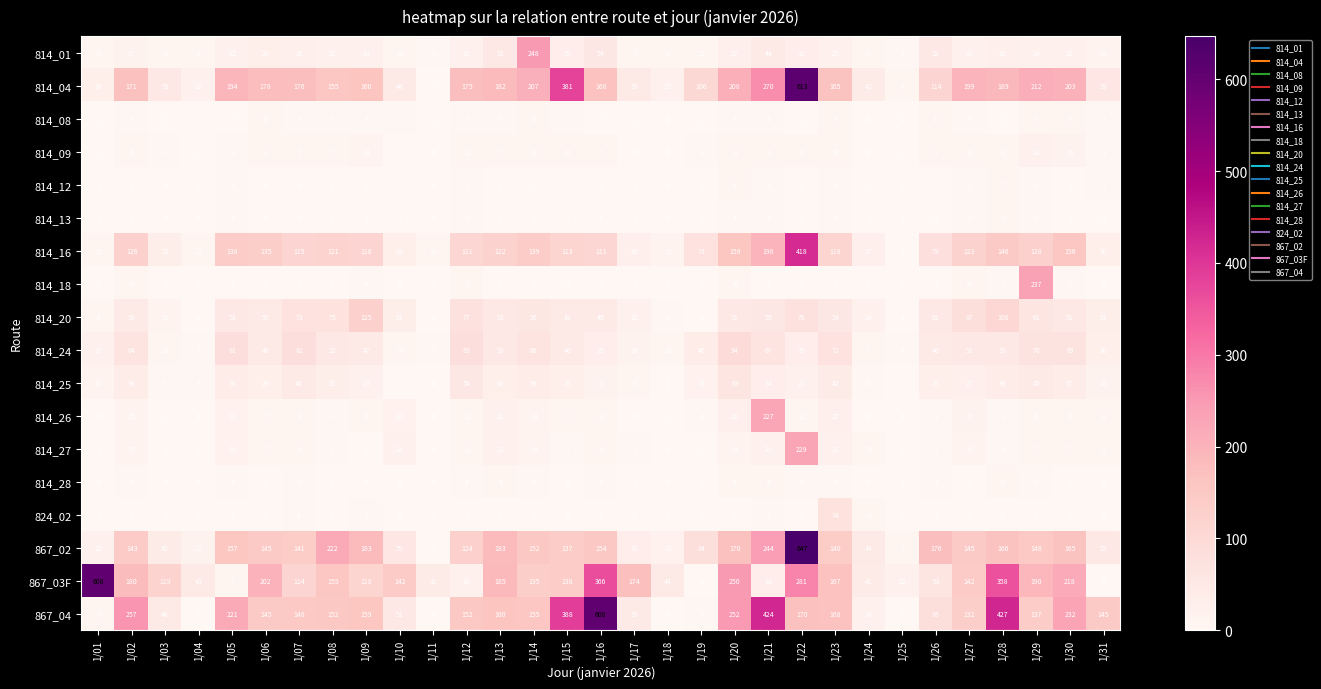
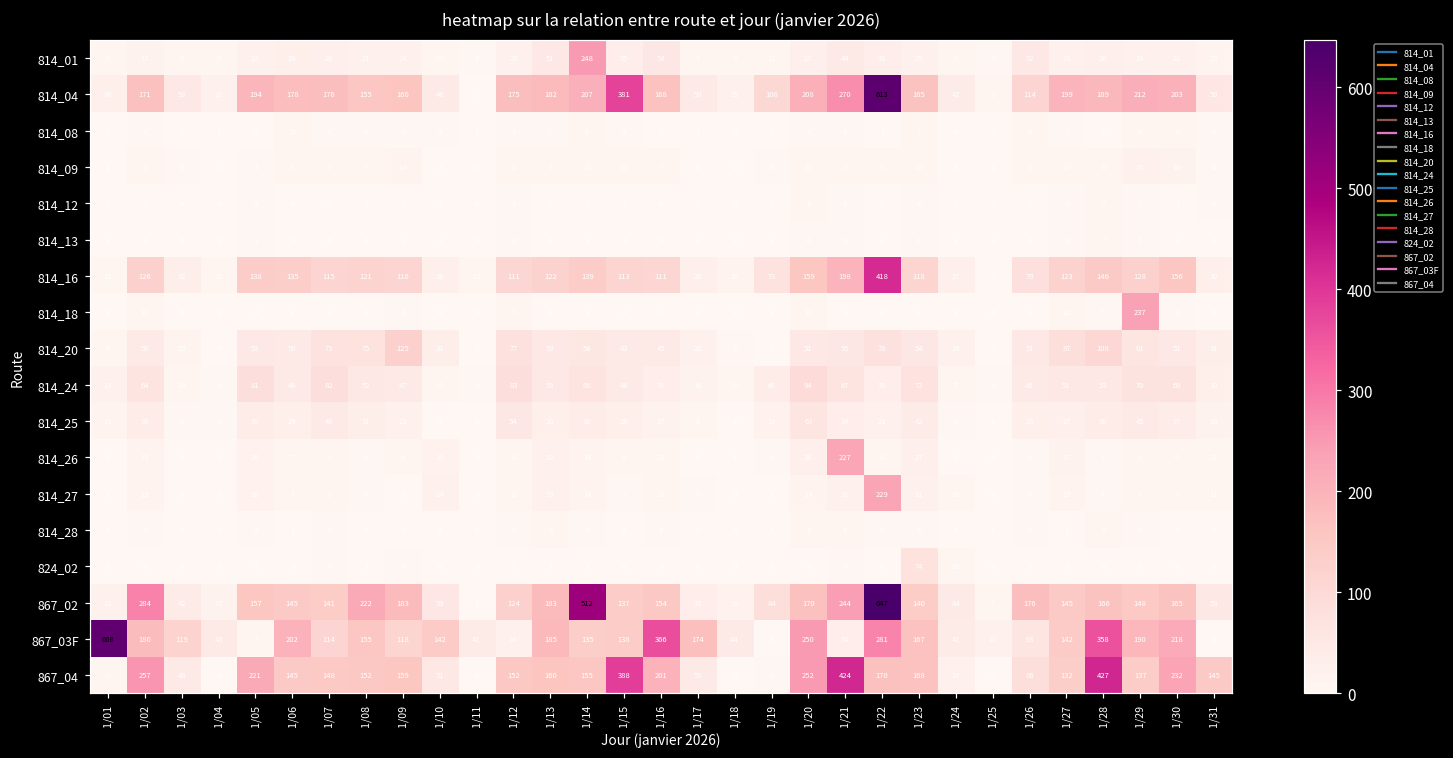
867_02, 1/02: 143 -> 284
867_02, 1/14: 152 -> 512
867_04, 1/16: 608 -> 201
